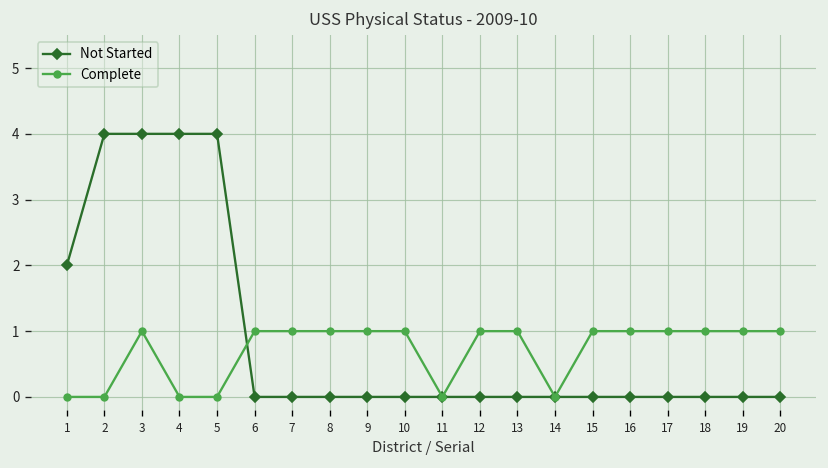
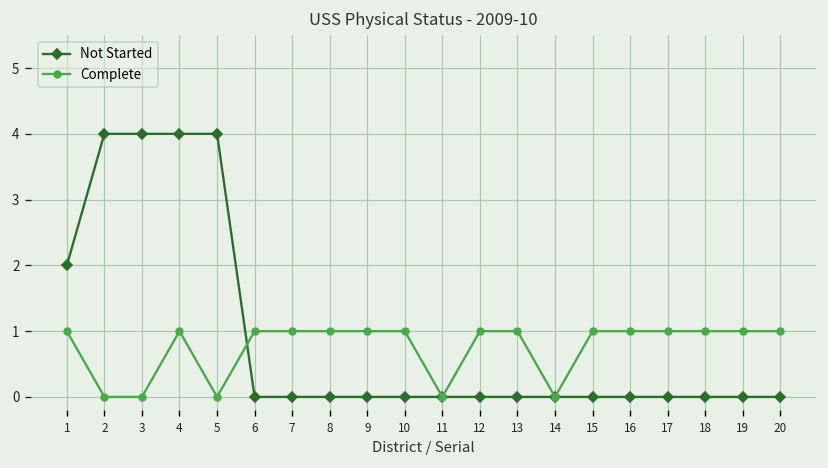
Complete, 1: 0 -> 1
Complete, 3: 1 -> 0
Complete, 4: 0 -> 1
